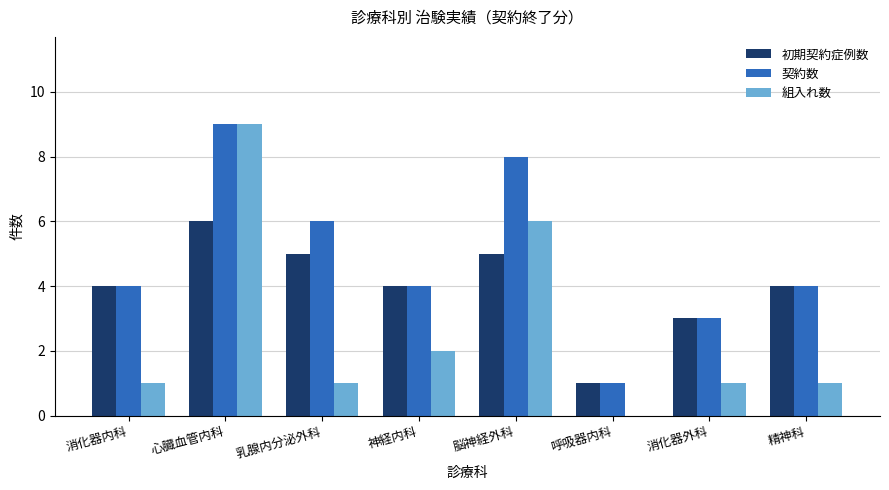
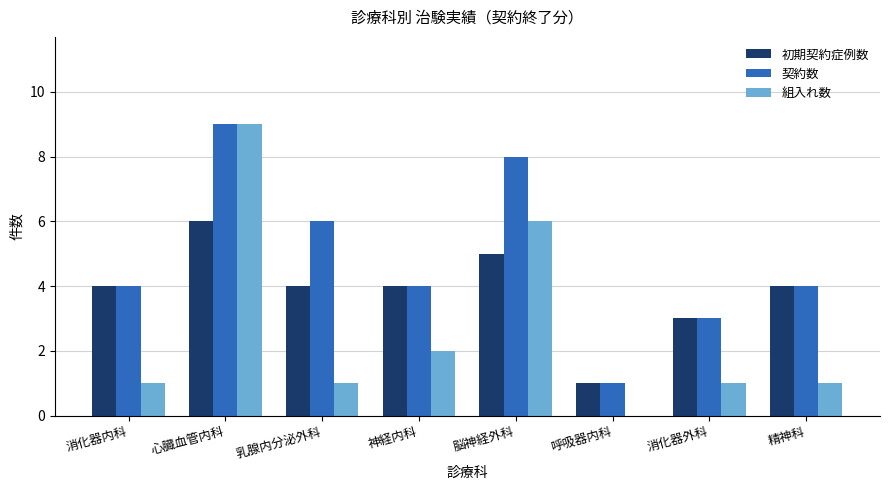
初期契約症例数, 乳腺内分泌外科: 5 -> 4
